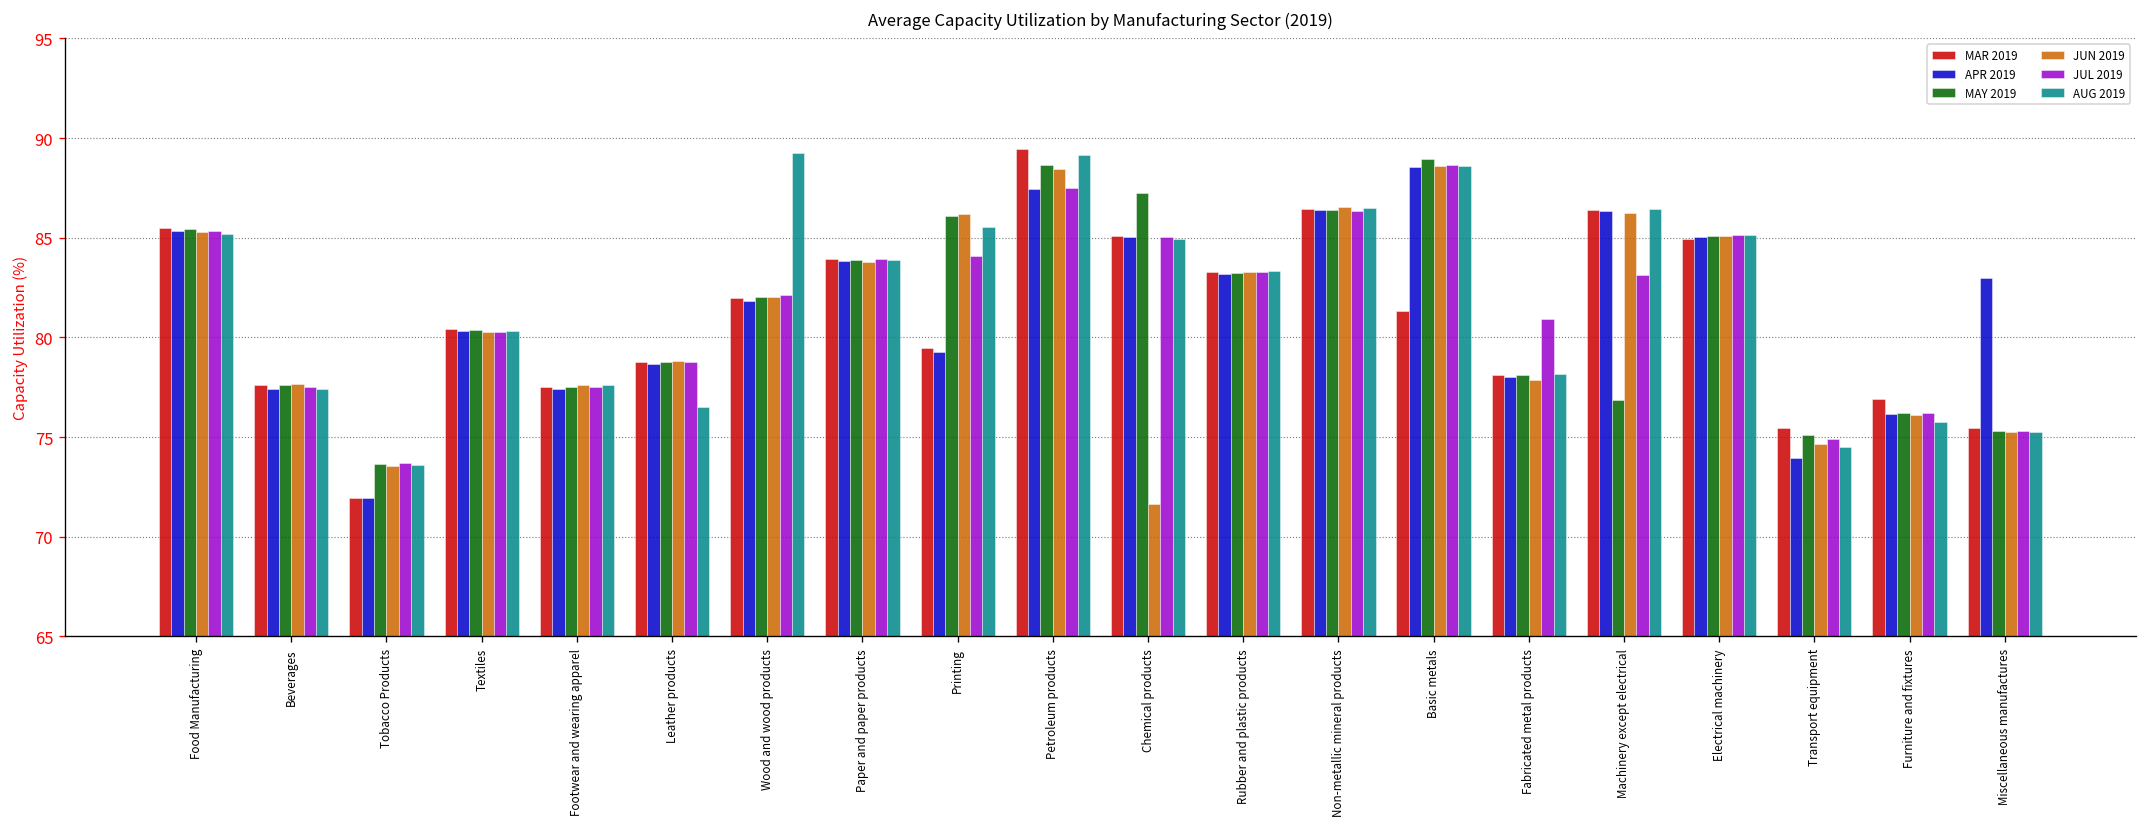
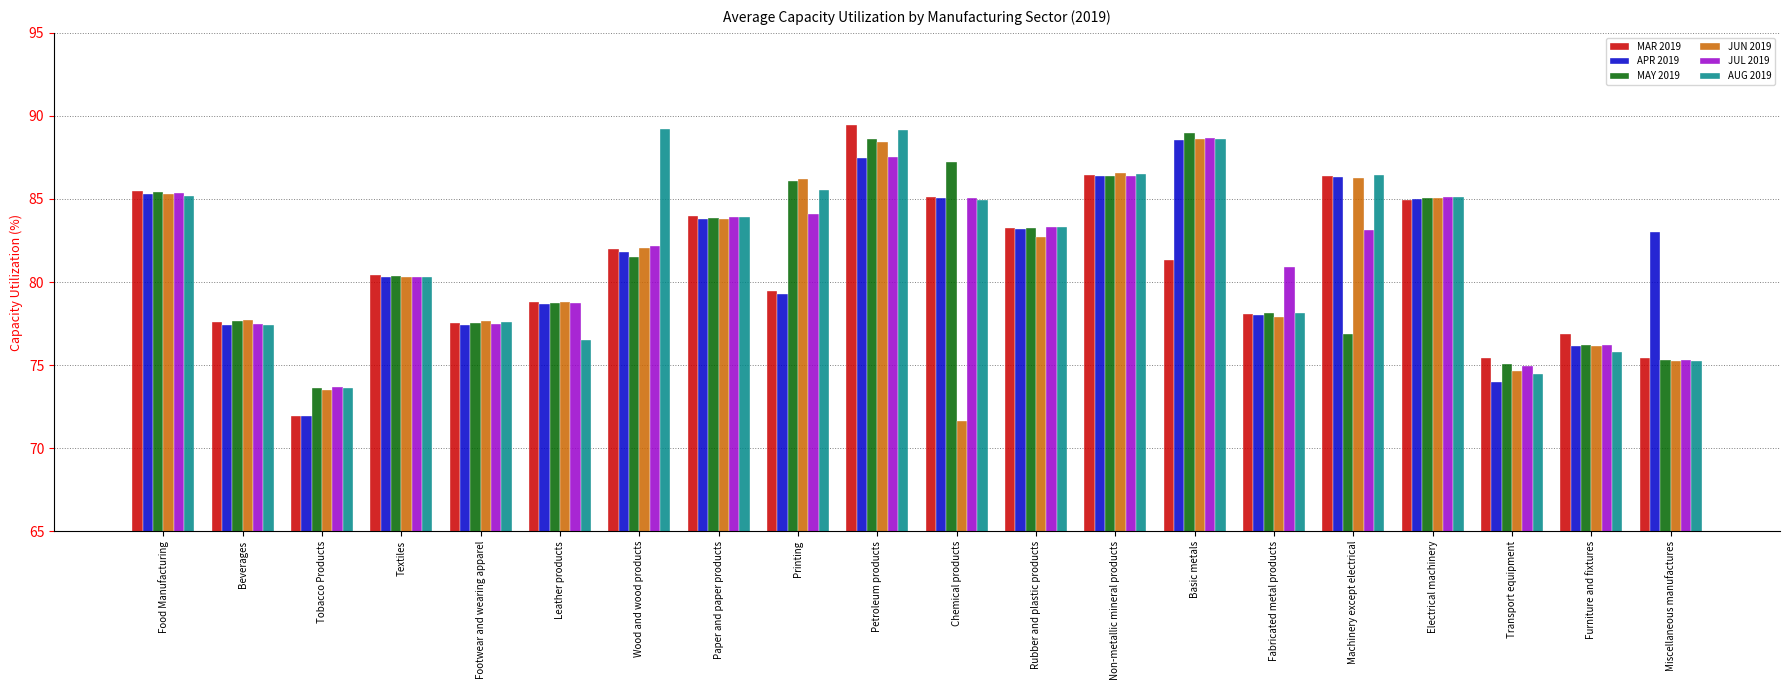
MAY 2019, Wood and wood products: 82.0 -> 81.5
JUN 2019, Rubber and plastic products: 83.3 -> 82.7
